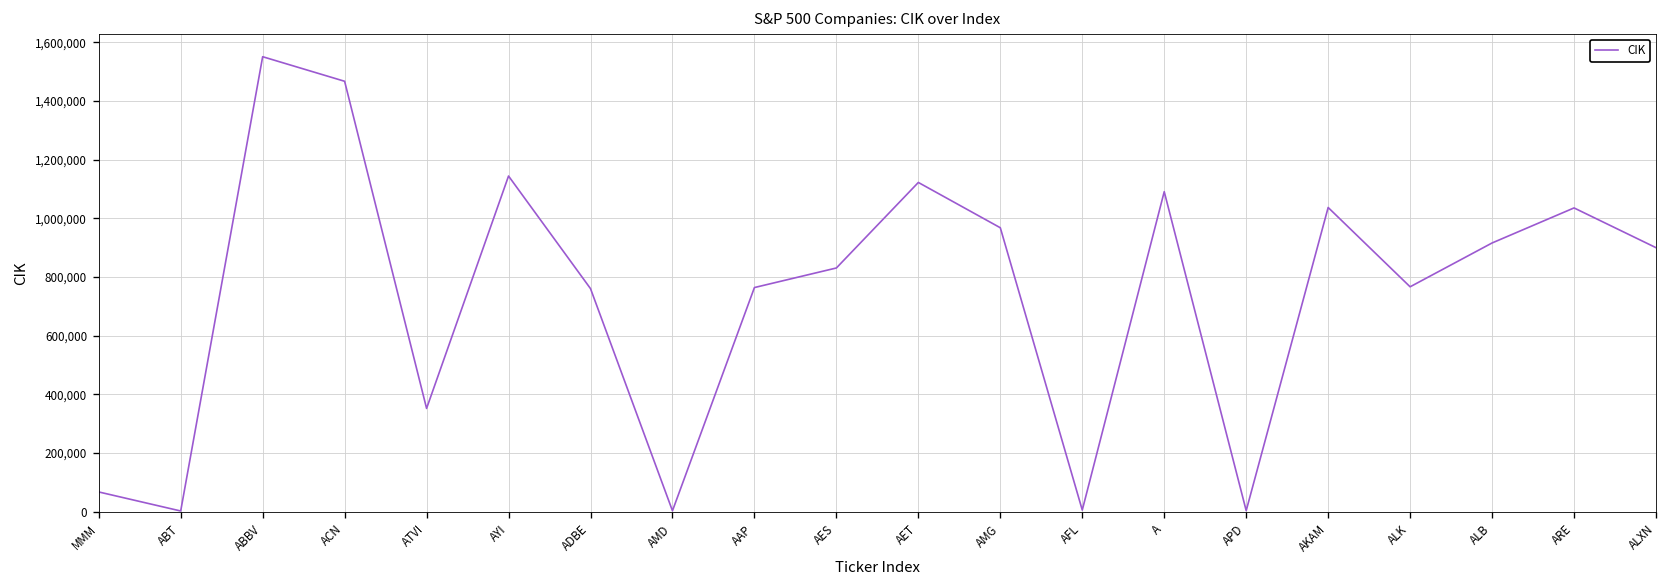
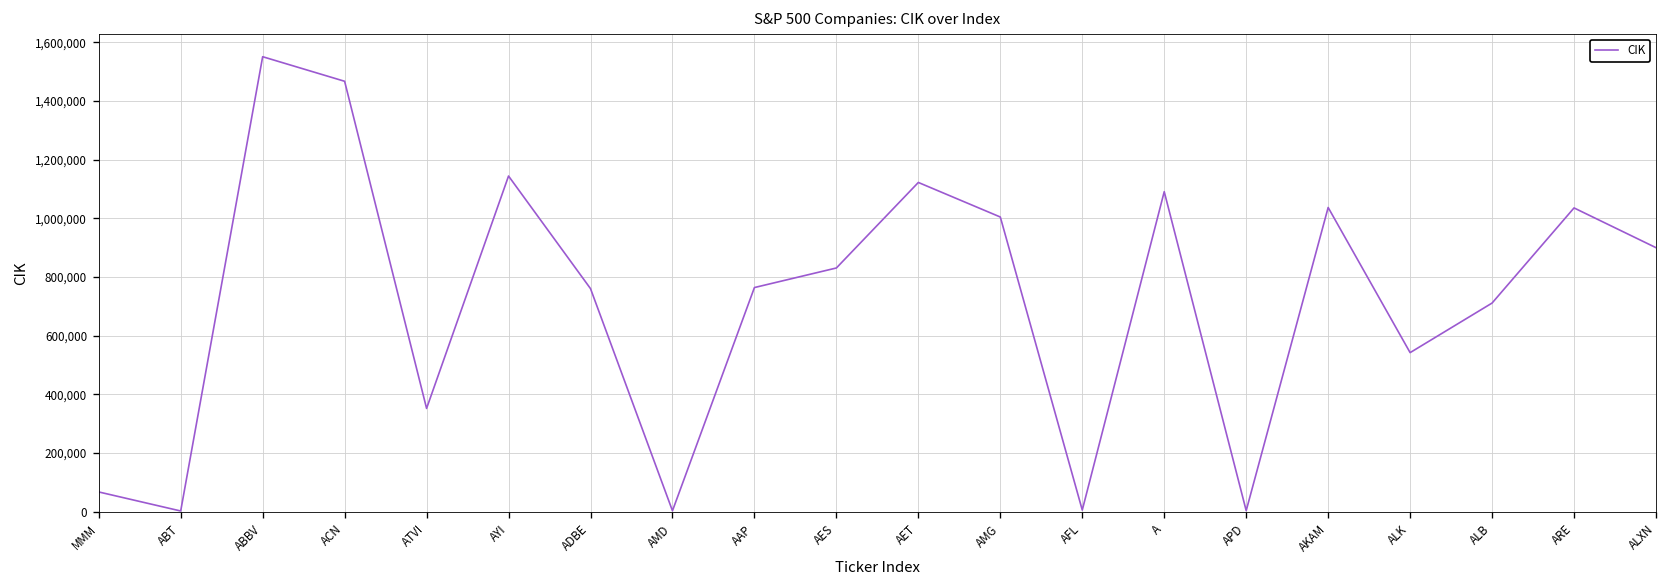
AMG: 970,000 -> 1,000,000
ALK: 770,000 -> 540,000
ALB: 920,000 -> 710,000
